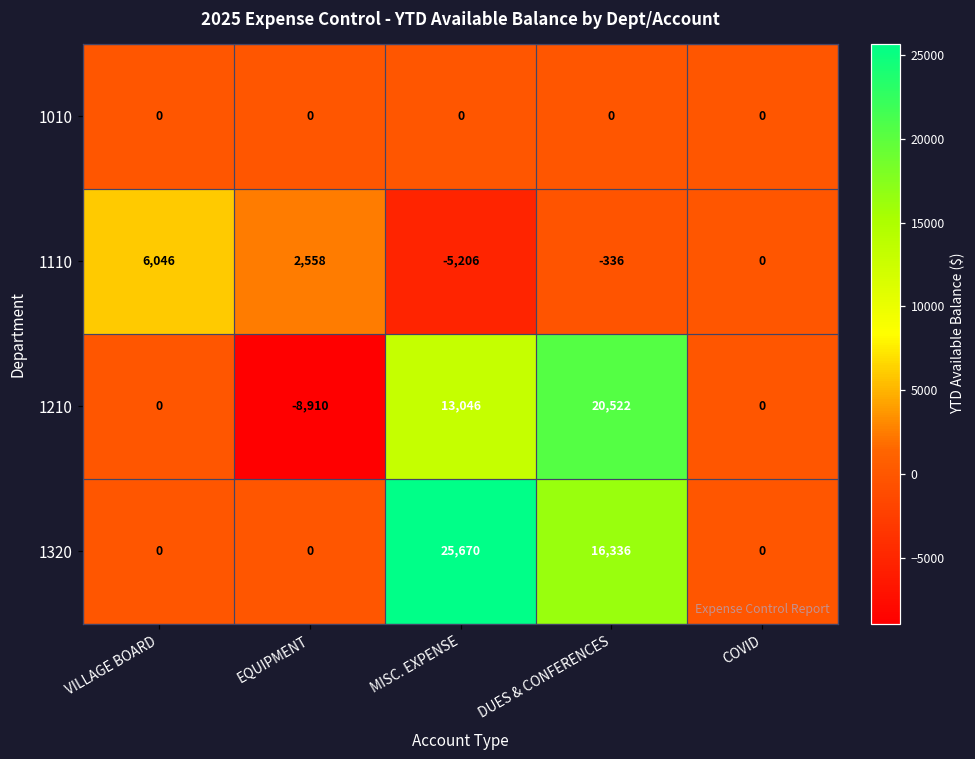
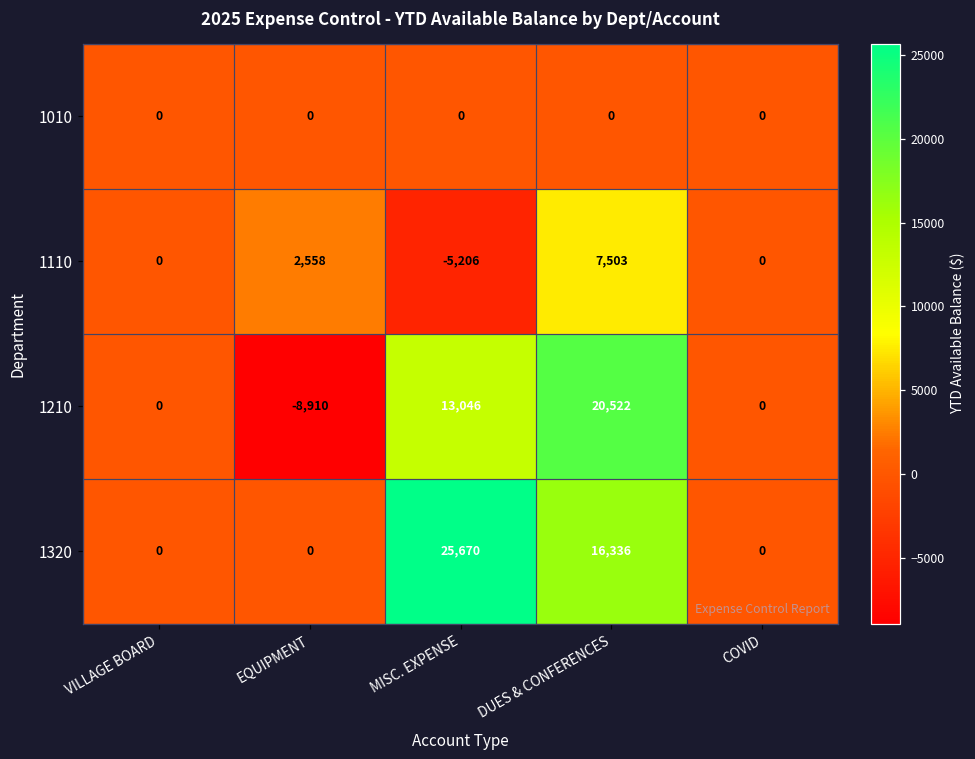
1110, VILLAGE BOARD: 6,046 -> 0
1110, DUES & CONFERENCES: -336 -> 7,503
